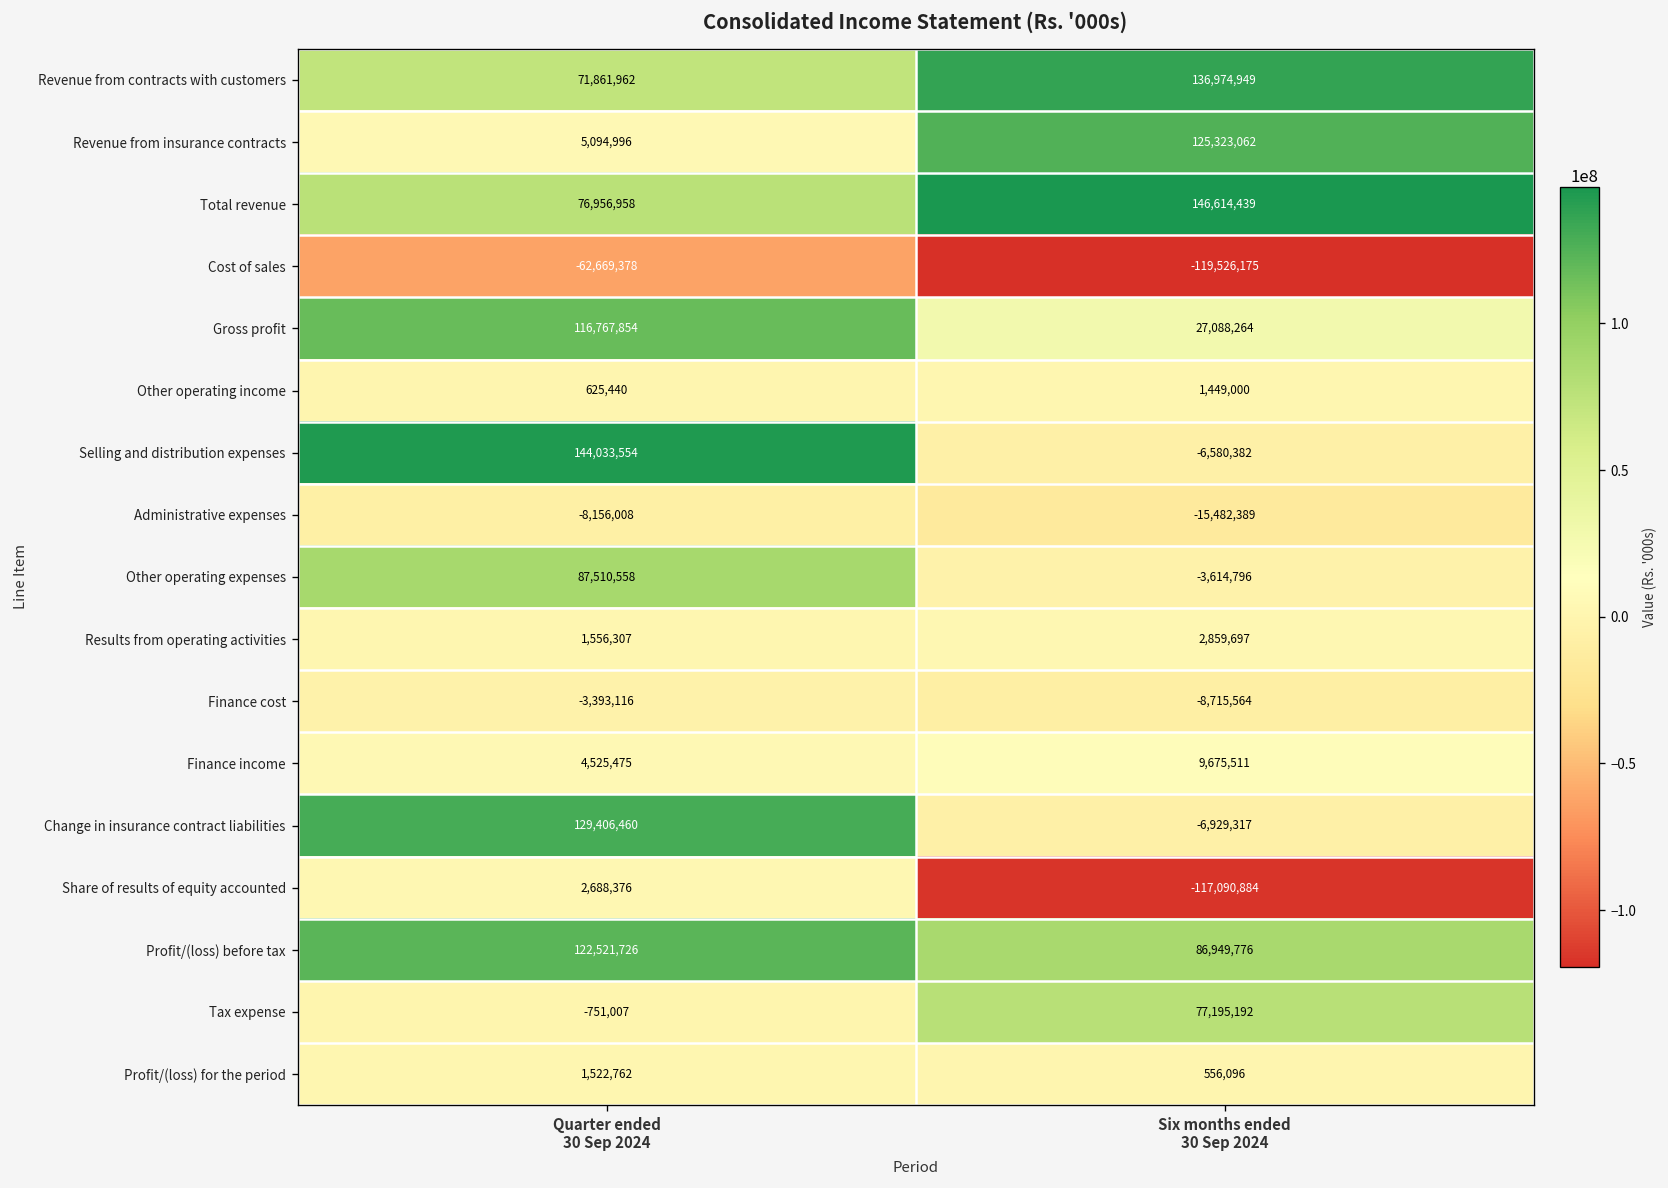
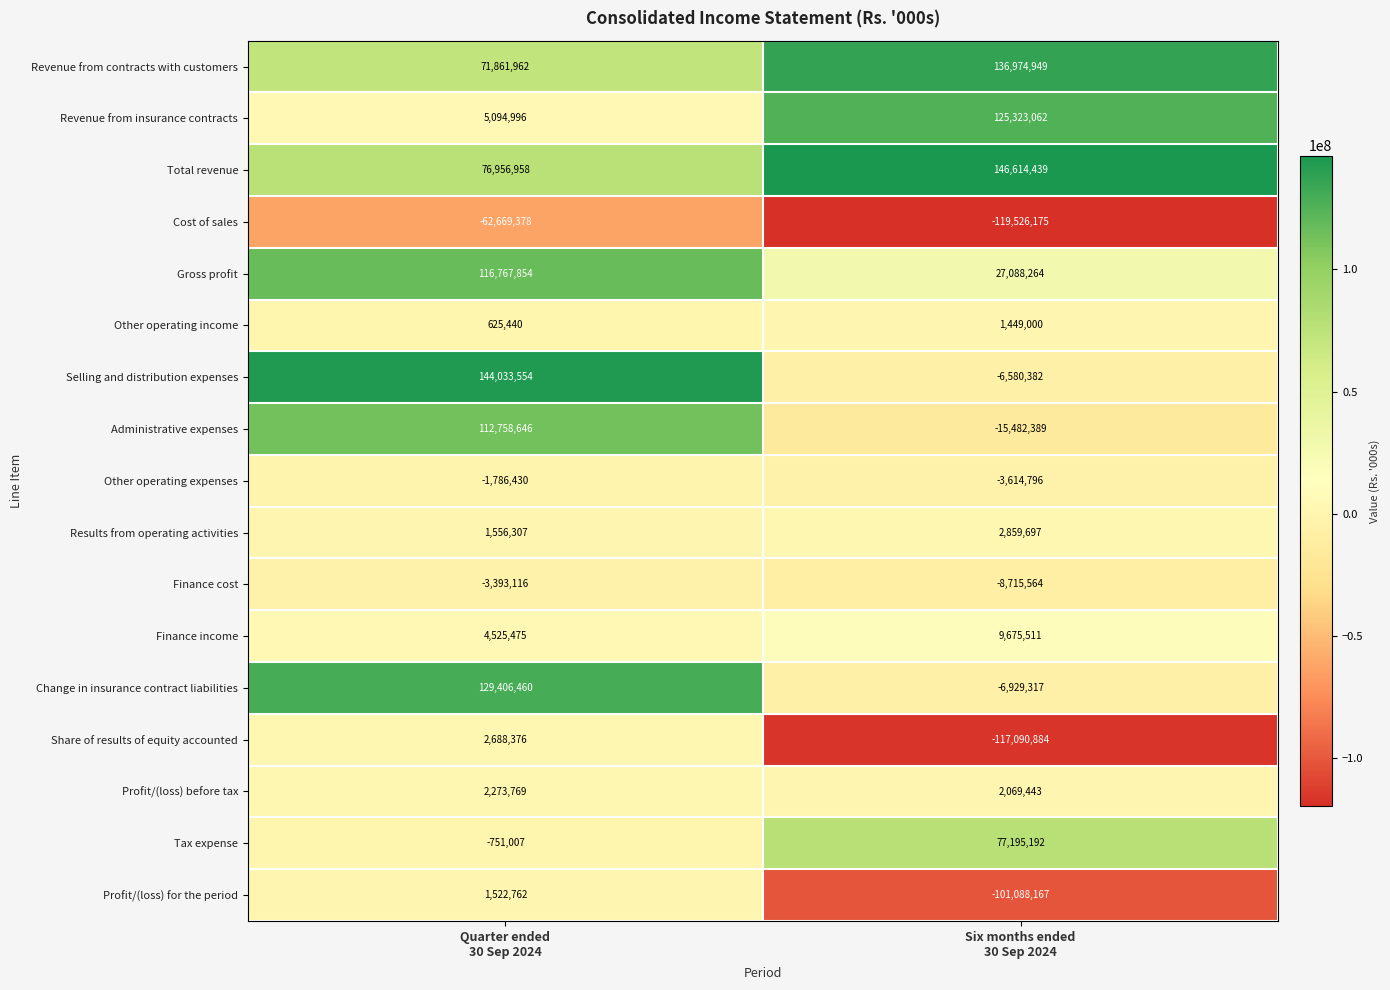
Administrative expenses, Quarter ended 30 Sep 2024: -8,156,008 -> 112,758,646
Other operating expenses, Quarter ended 30 Sep 2024: 87,510,558 -> -1,786,430
Profit/(loss) before tax, Quarter ended 30 Sep 2024: 122,521,726 -> 2,273,769
Profit/(loss) before tax, Six months ended 30 Sep 2024: 86,949,776 -> 2,069,443
Profit/(loss) for the period, Six months ended 30 Sep 2024: 556,096 -> -101,088,167
